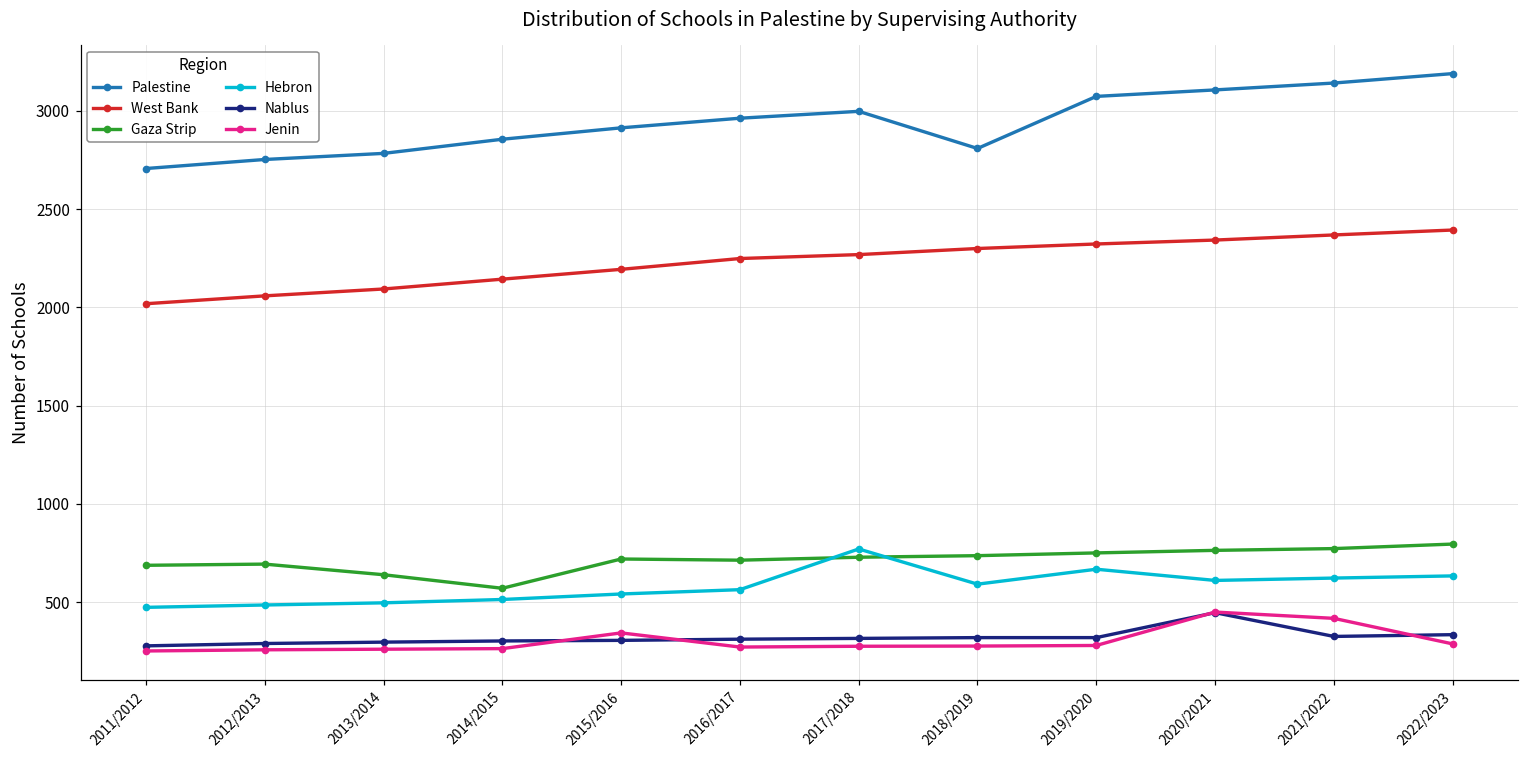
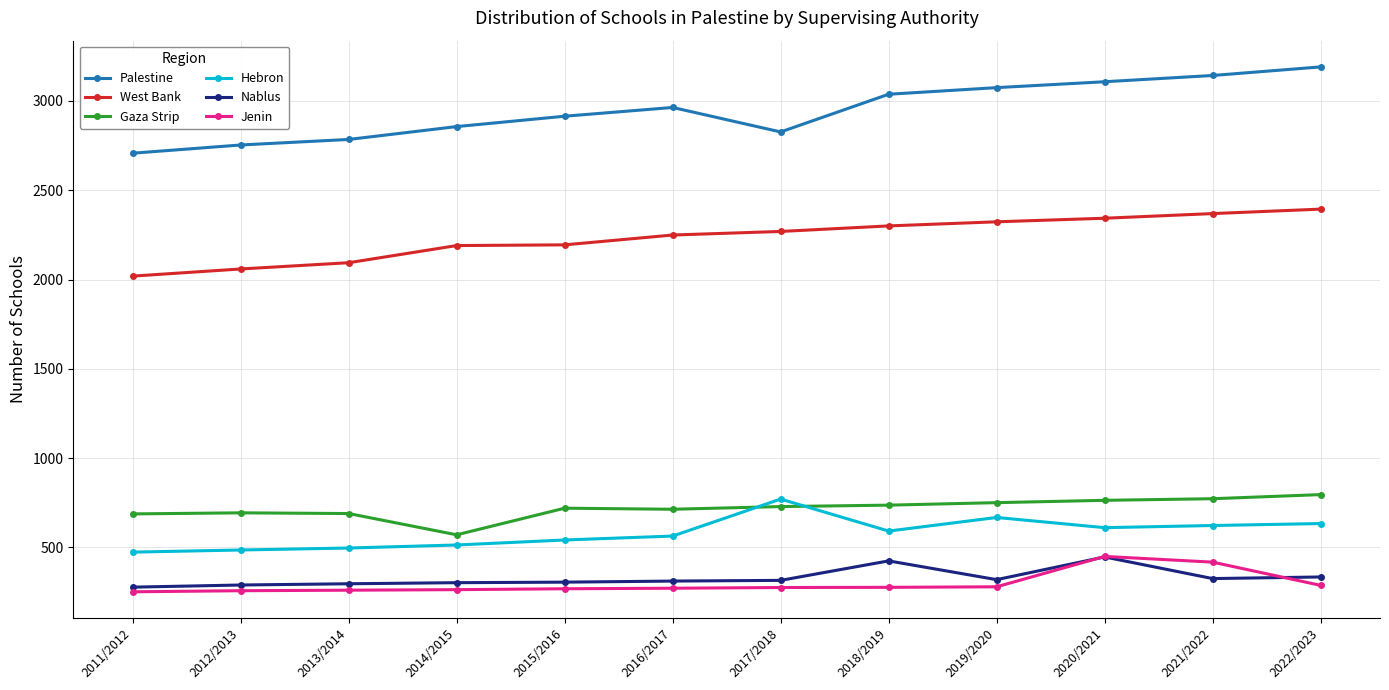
Gaza Strip, 2013/2014: 640 -> 690
West Bank, 2014/2015: 2140 -> 2190
Jenin, 2015/2016: 340 -> 270
Palestine, 2017/2018: 3000 -> 2830
Palestine, 2018/2019: 2810 -> 3040
Nablus, 2018/2019: 320 -> 430
